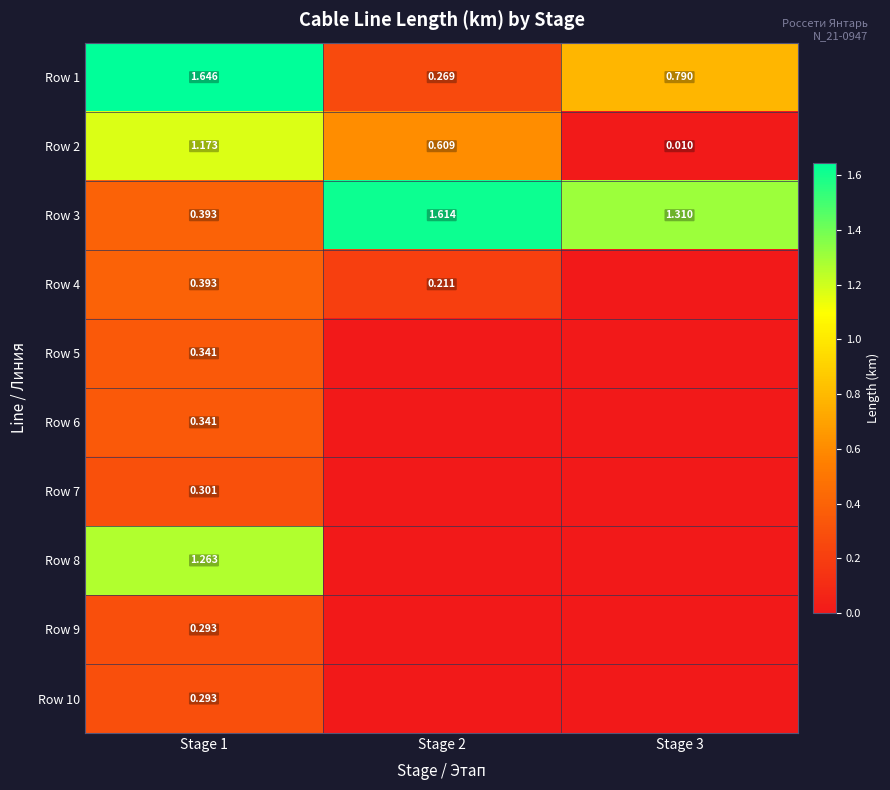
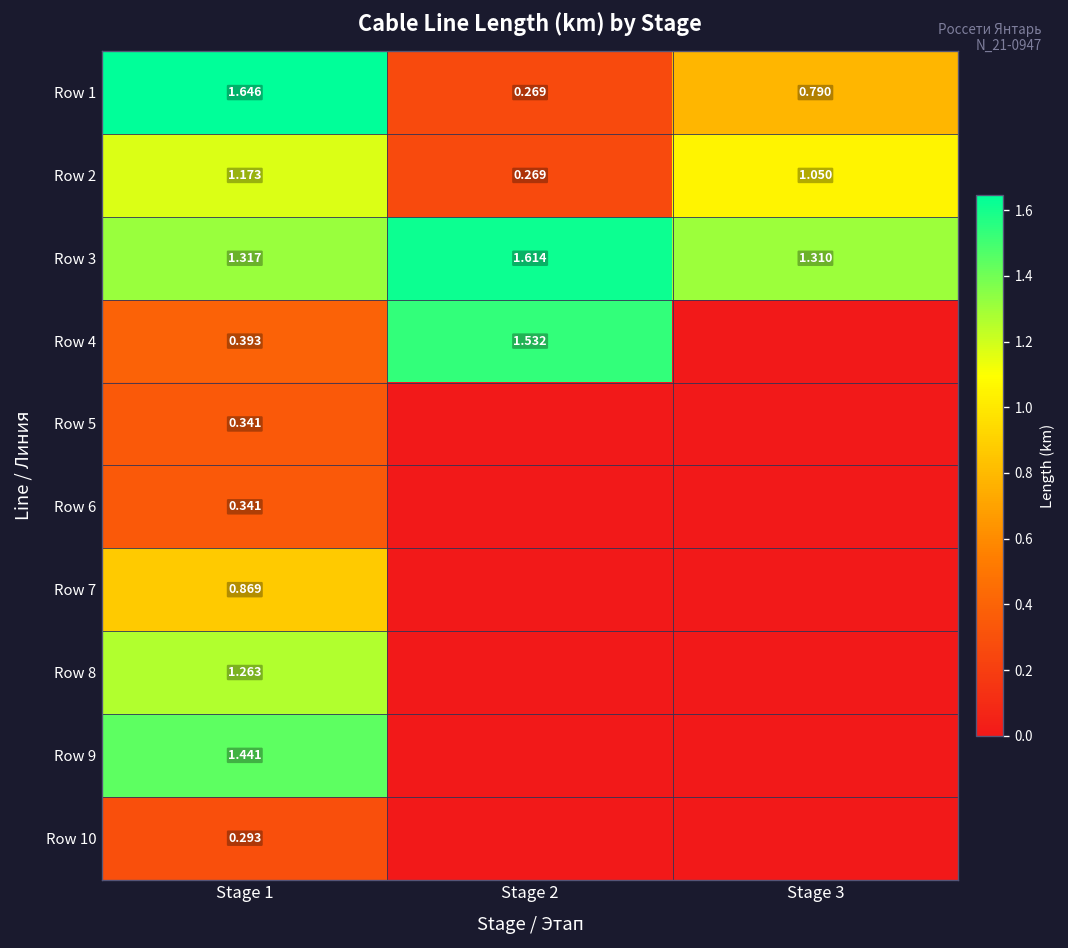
Row 2, Stage 2: 0.609 -> 0.269
Row 2, Stage 3: 0.010 -> 1.050
Row 3, Stage 1: 0.393 -> 1.317
Row 4, Stage 2: 0.211 -> 1.532
Row 7, Stage 1: 0.301 -> 0.869
Row 9, Stage 1: 0.293 -> 1.441
